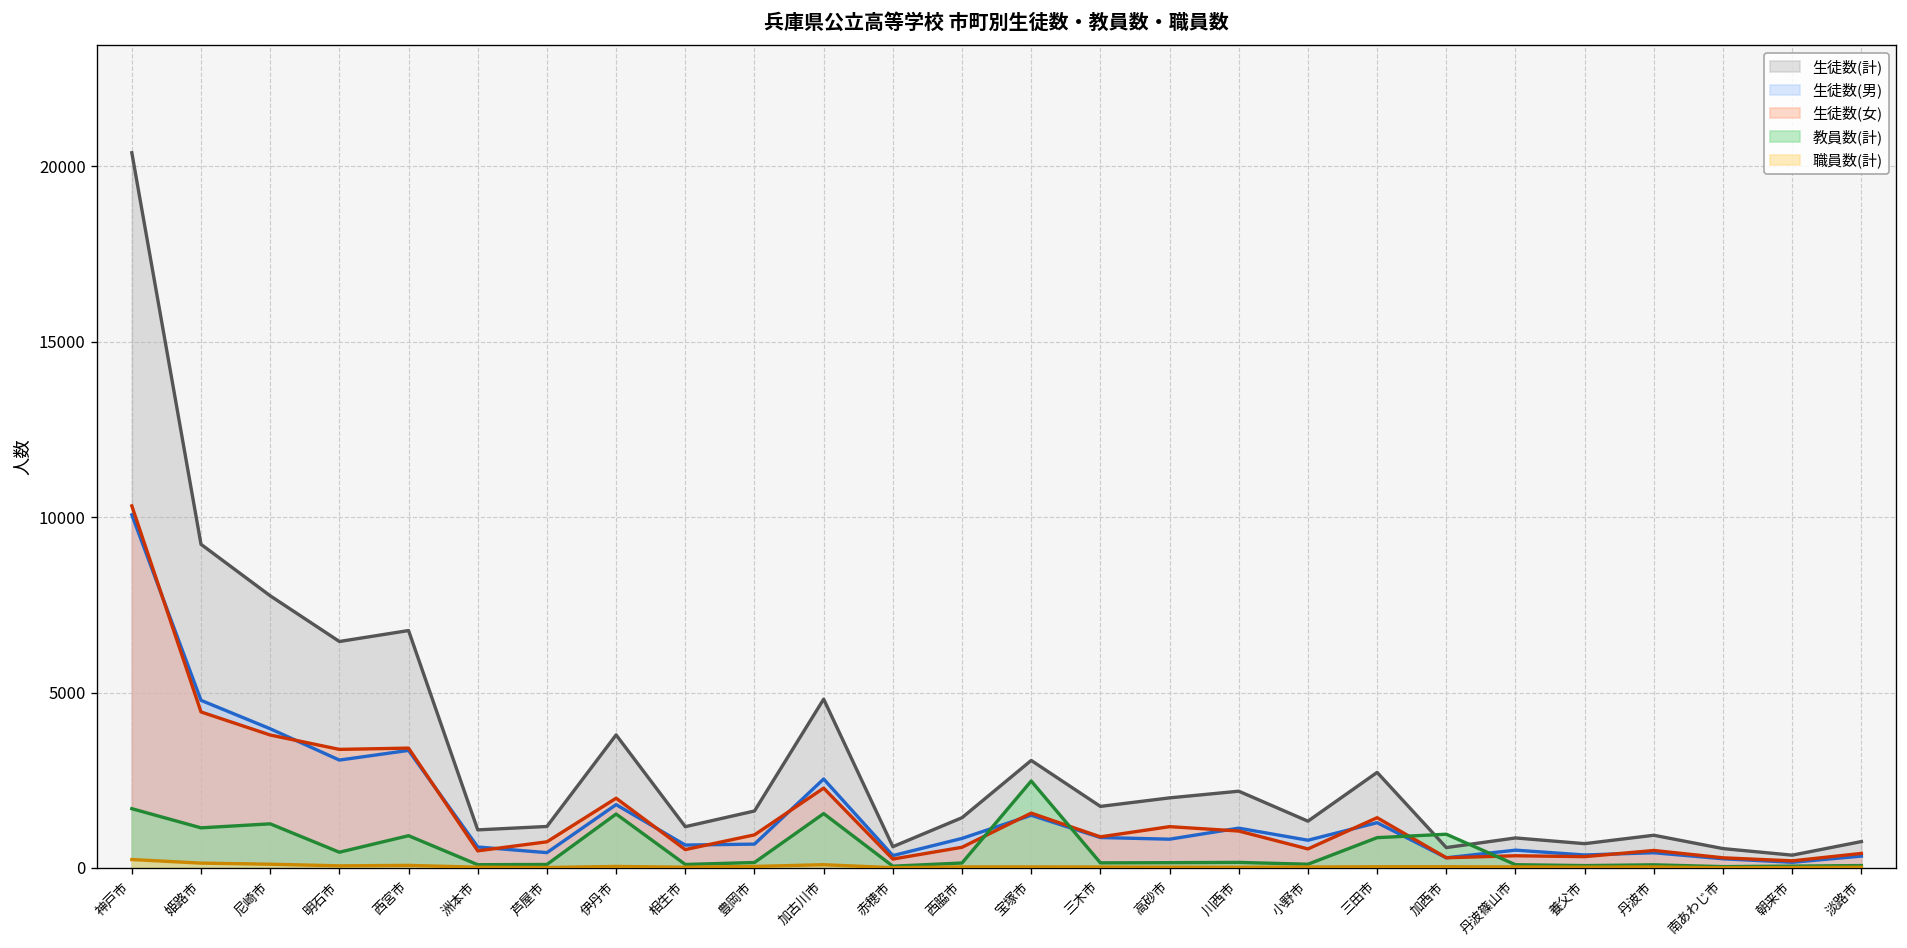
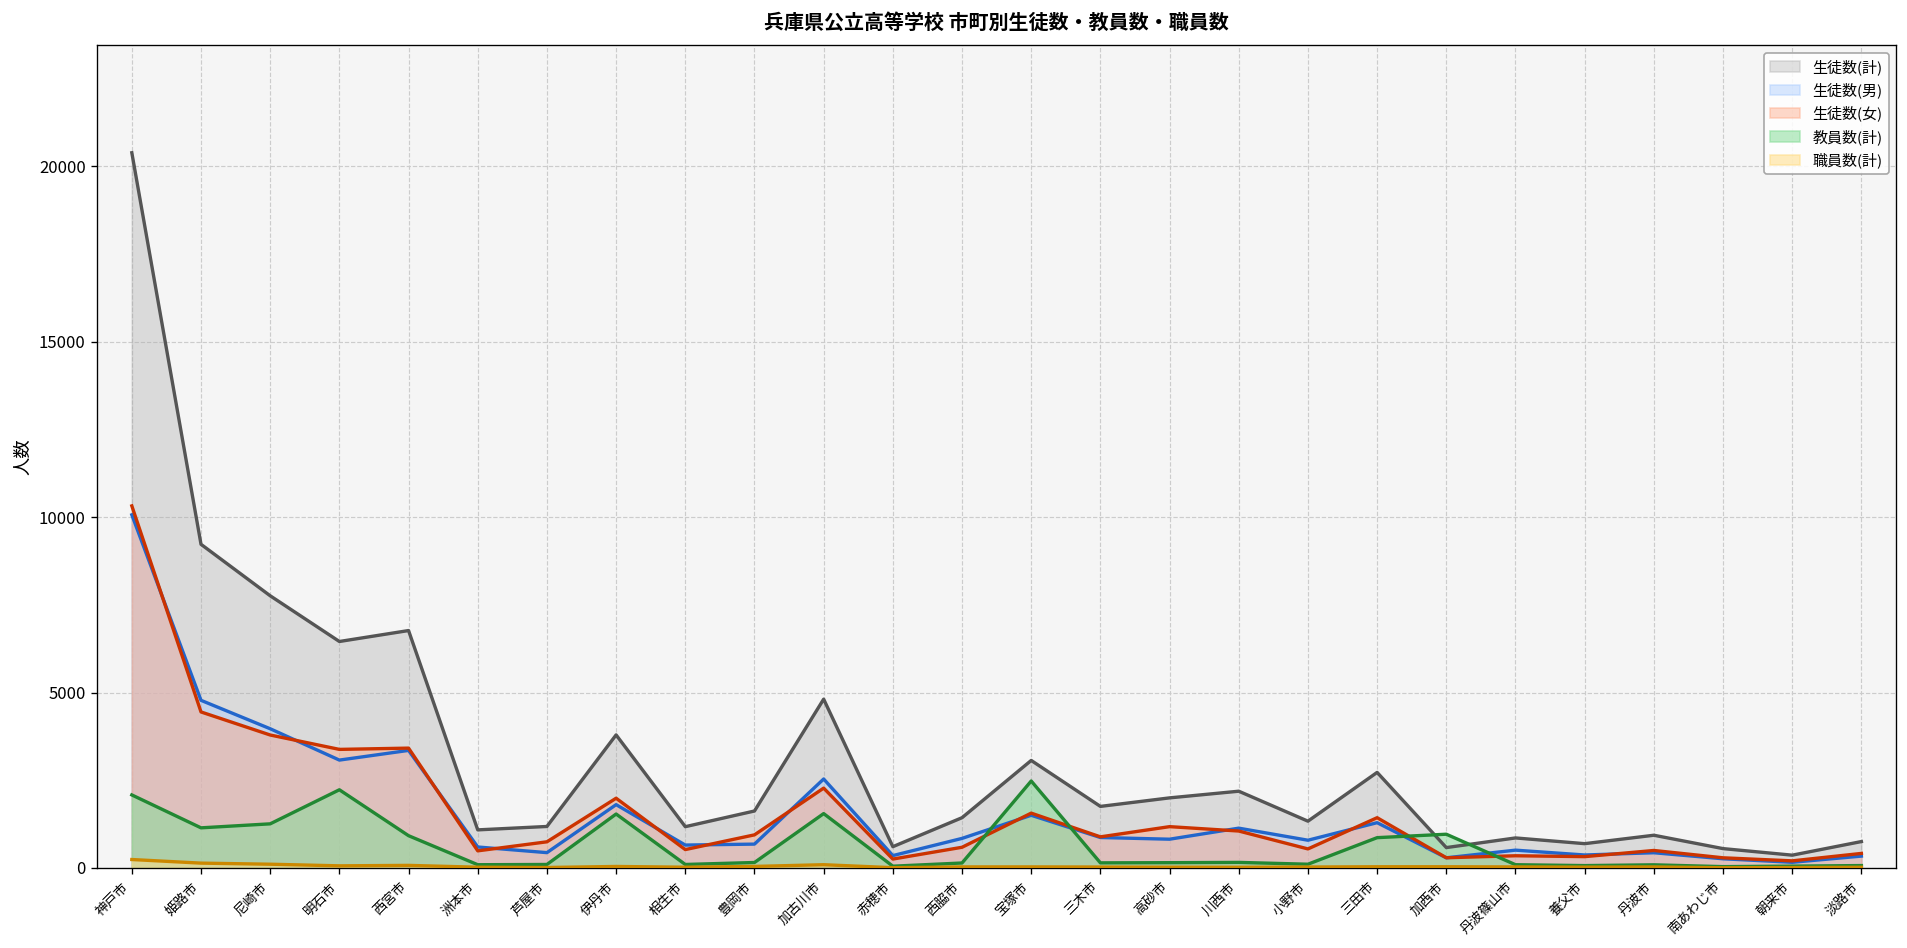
教員数(計), 神戸市: 1700 -> 2100
教員数(計), 明石市: 400 -> 2200
